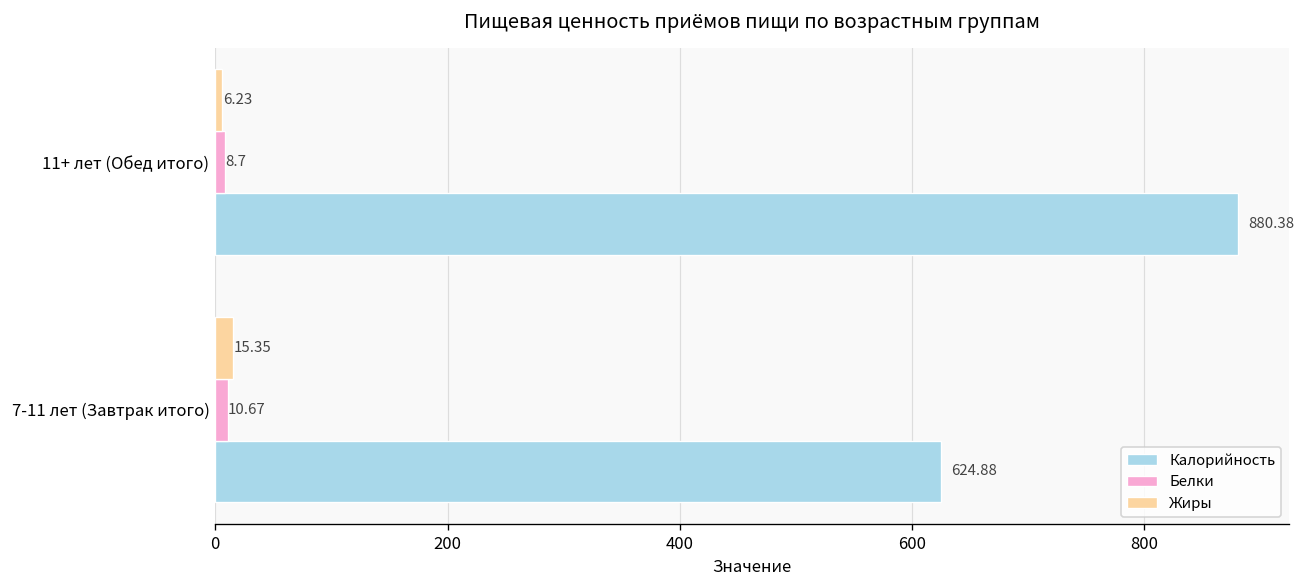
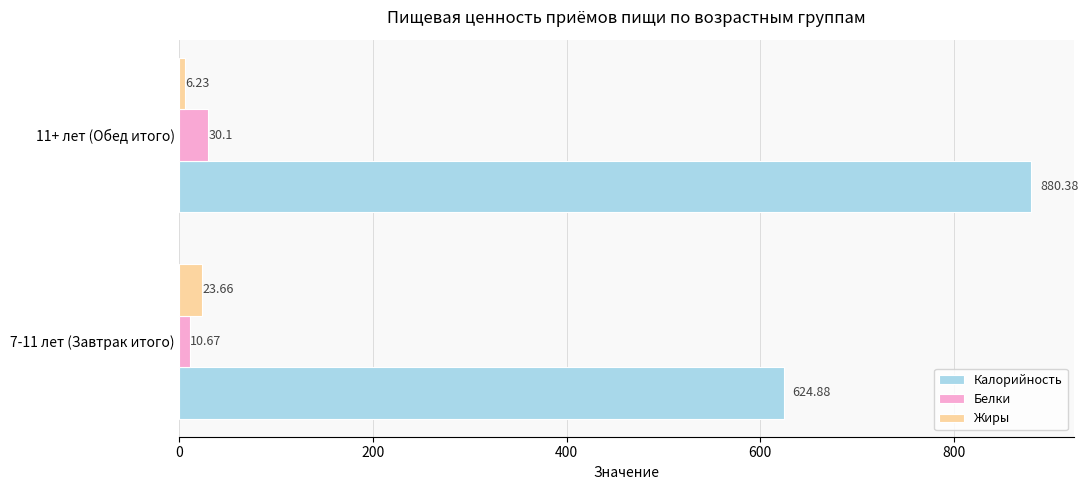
Белки, 11+ лет (Обед итого): 8.7 -> 30.1
Жиры, 7-11 лет (Завтрак итого): 15.35 -> 23.66
